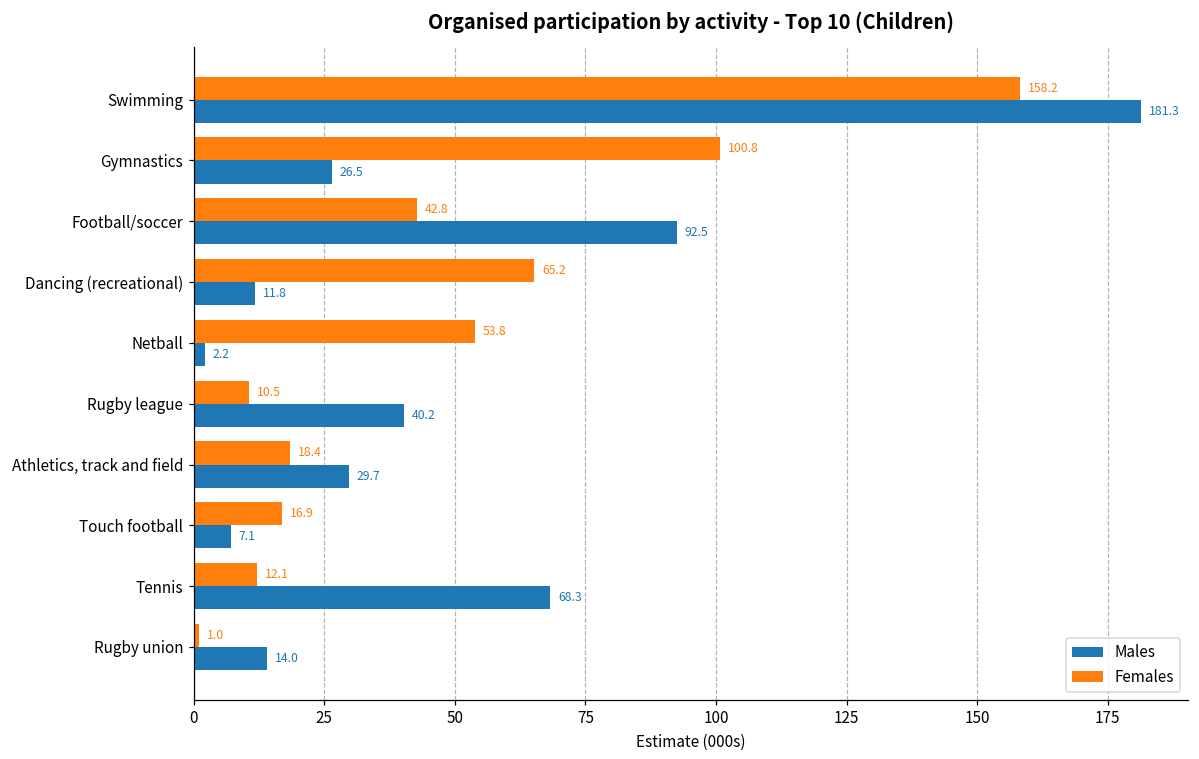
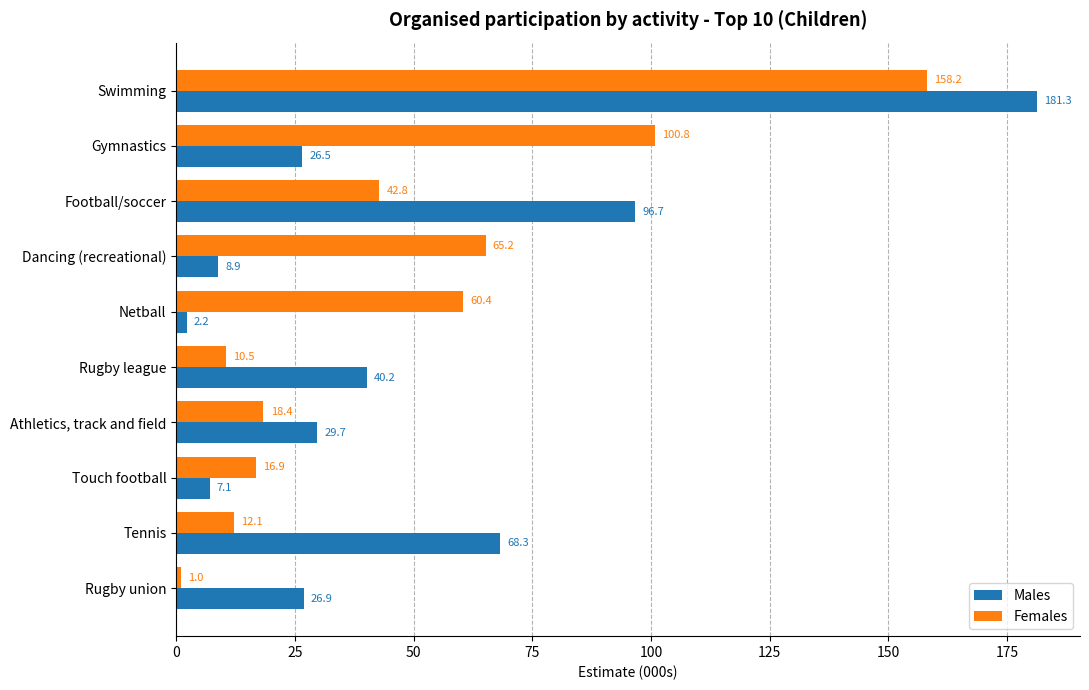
Males, Football/soccer: 92.5 -> 96.7
Males, Dancing (recreational): 11.8 -> 8.9
Females, Netball: 53.8 -> 60.4
Males, Rugby union: 14.0 -> 26.9
